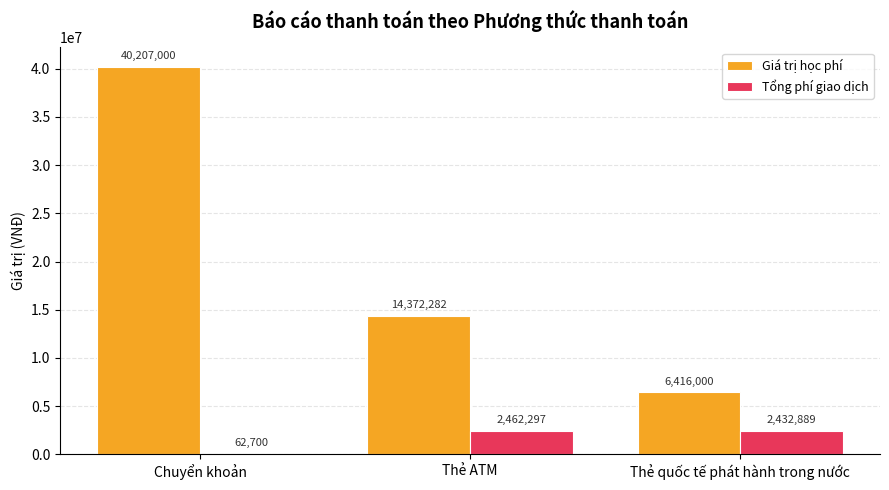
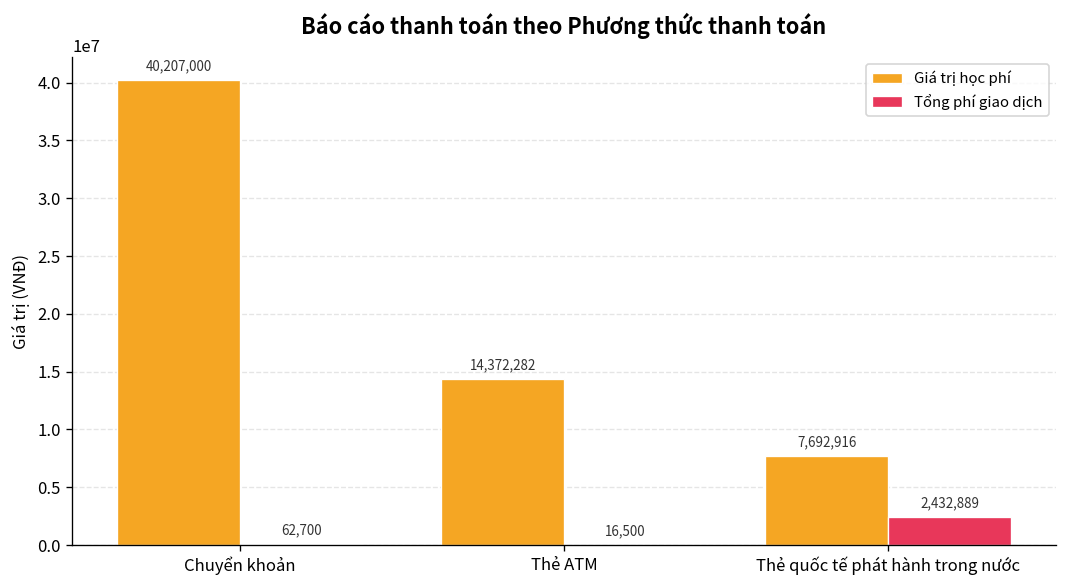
Tổng phí giao dịch, Thẻ ATM: 2,462,297 -> 16,500
Giá trị học phí, Thẻ quốc tế phát hành trong nước: 6,416,000 -> 7,692,916
